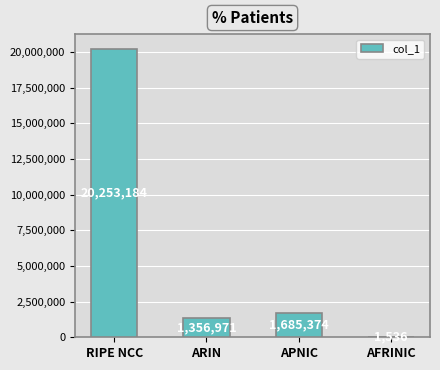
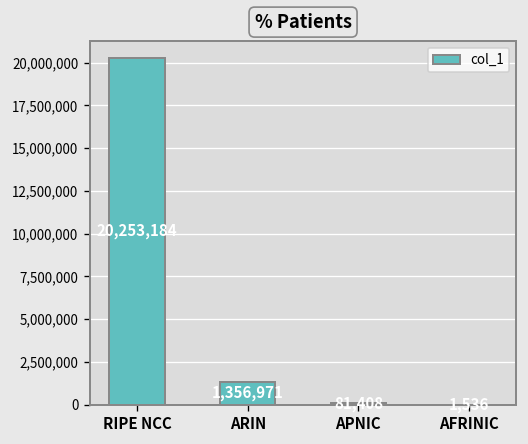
APNIC: 1,700,000 -> 100,000
